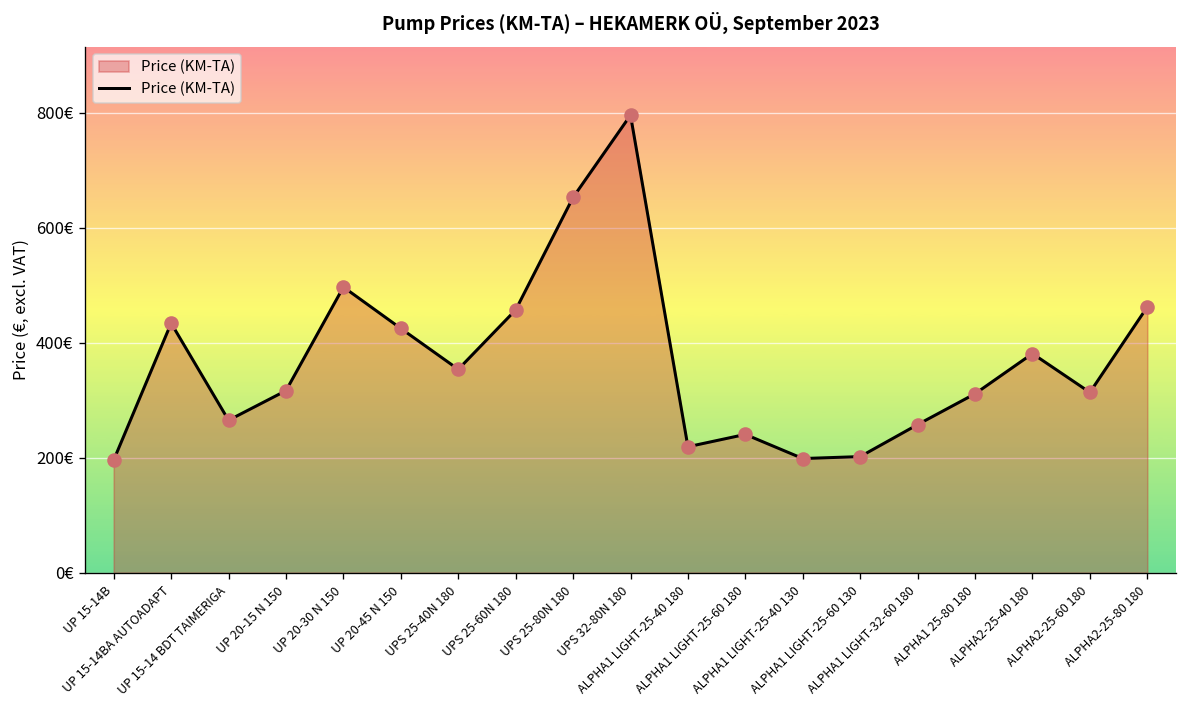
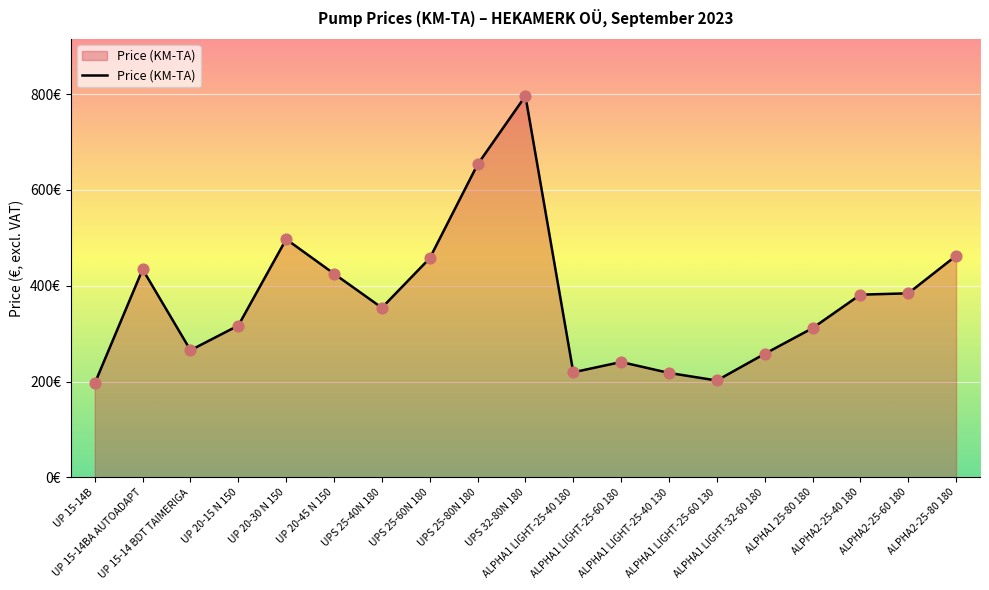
ALPHA1 LIGHT-25-40 130: 200€ -> 220€
ALPHA2-25-60 180: 310€ -> 380€
